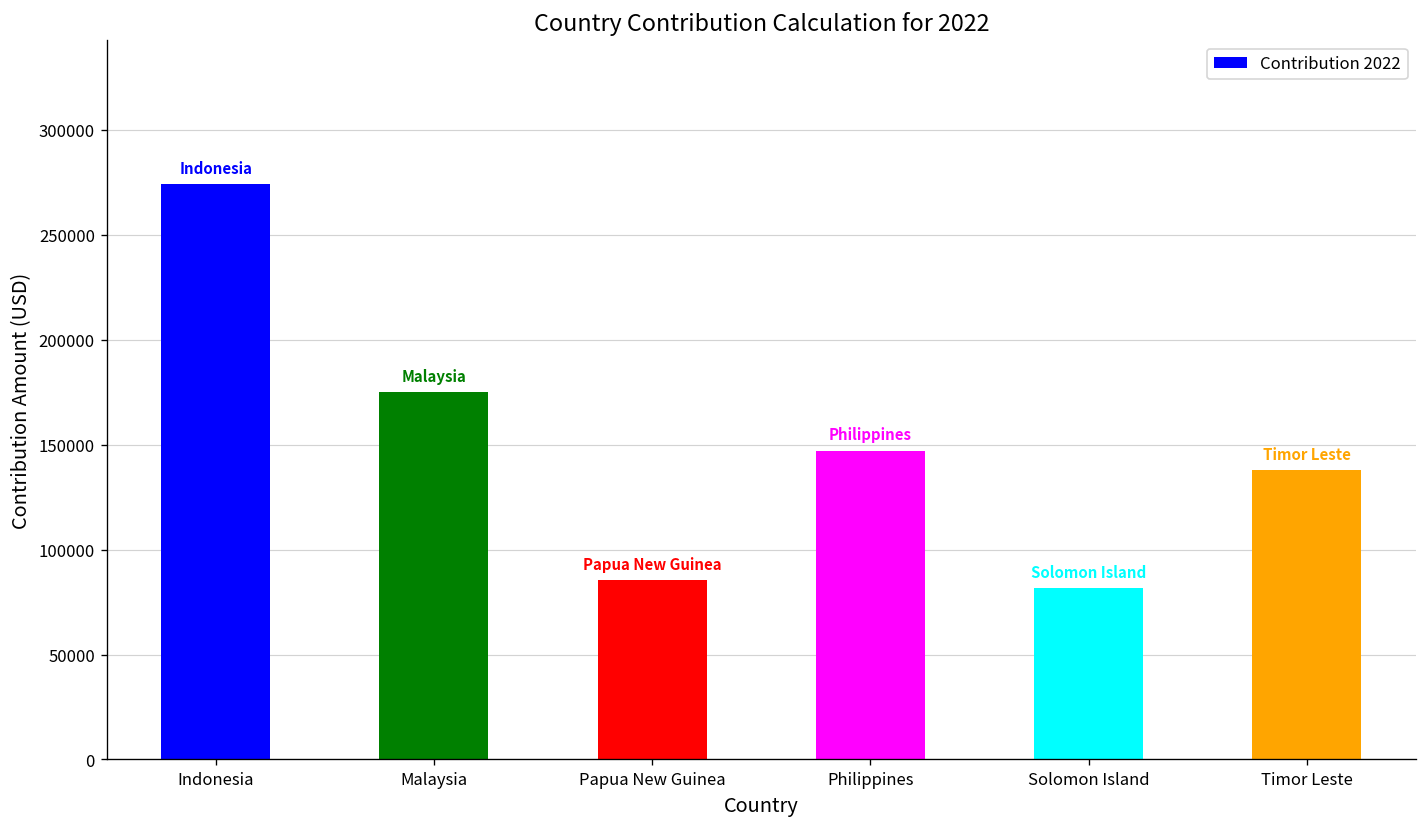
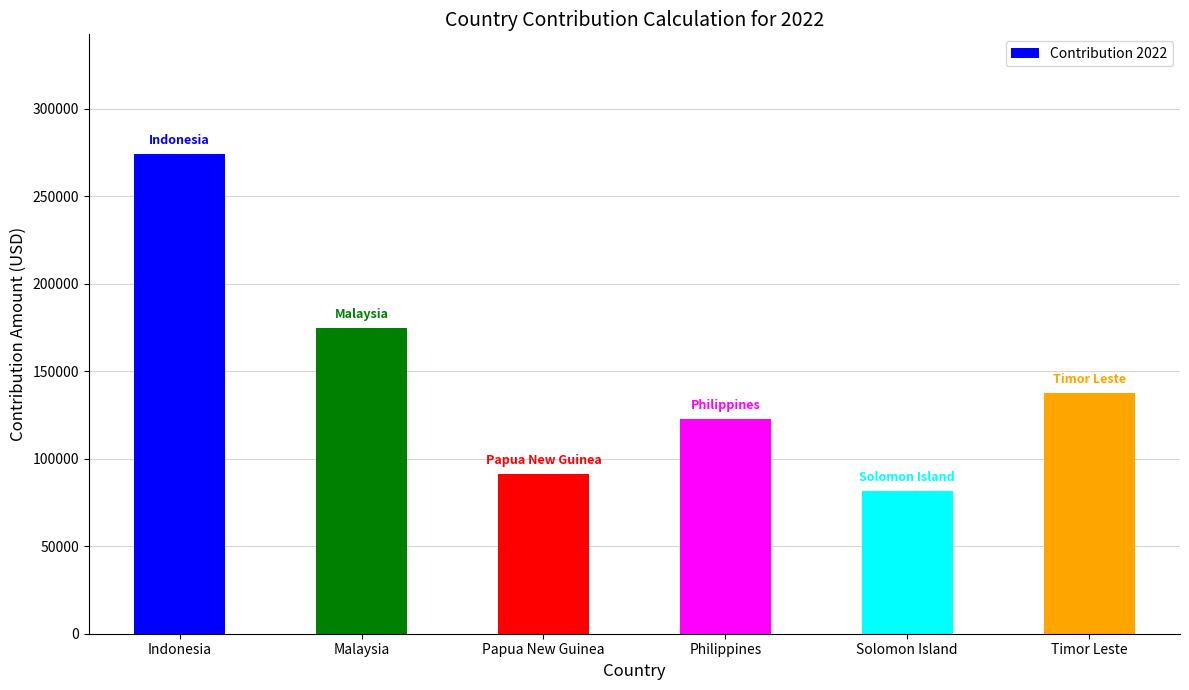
Papua New Guinea: 86000 -> 91000
Philippines: 147000 -> 123000
